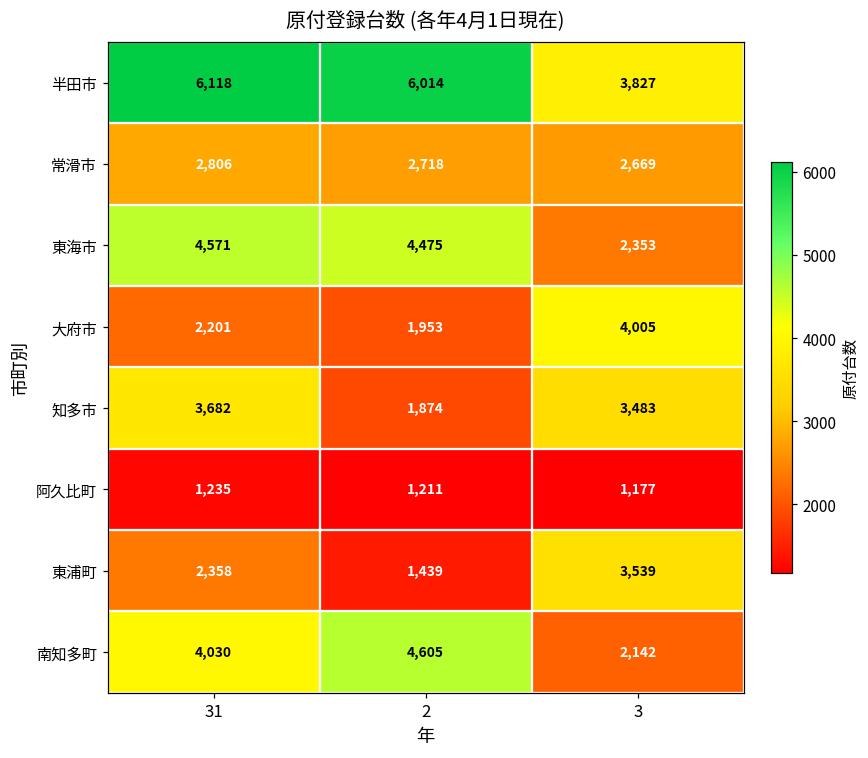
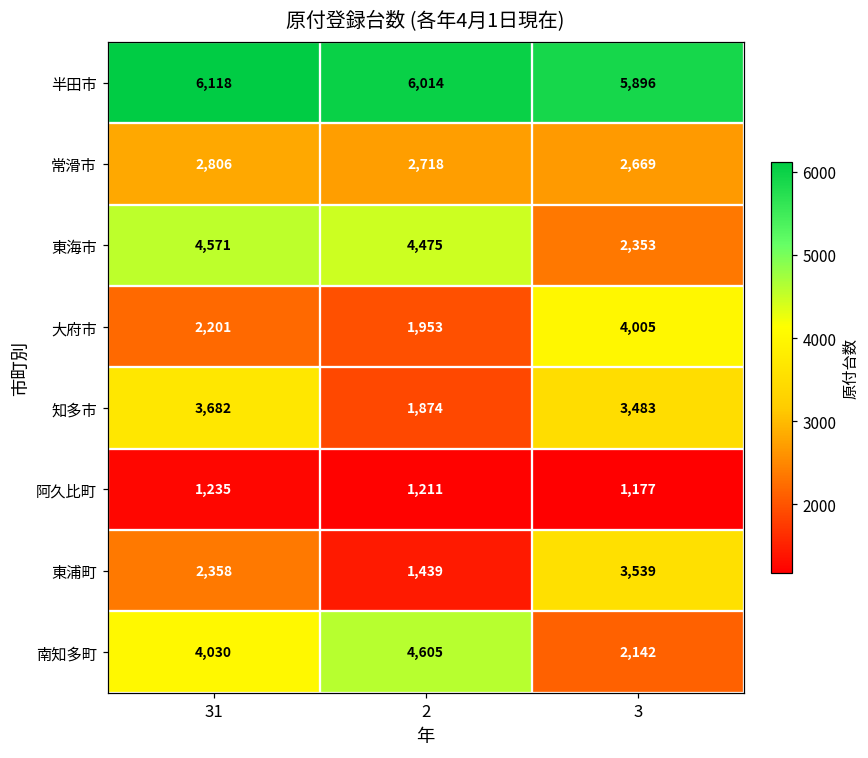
半田市, 3: 3,827 -> 5,896
